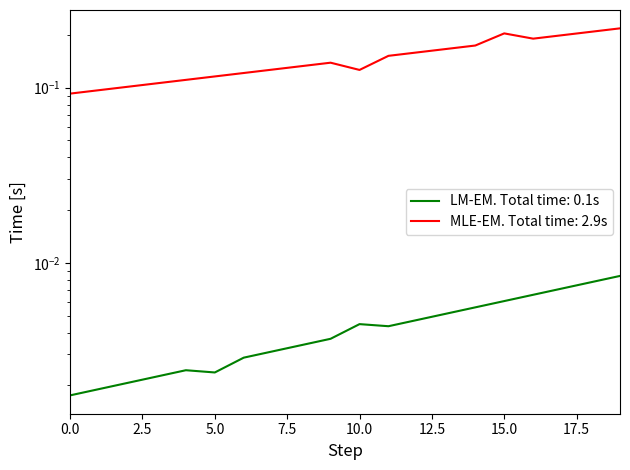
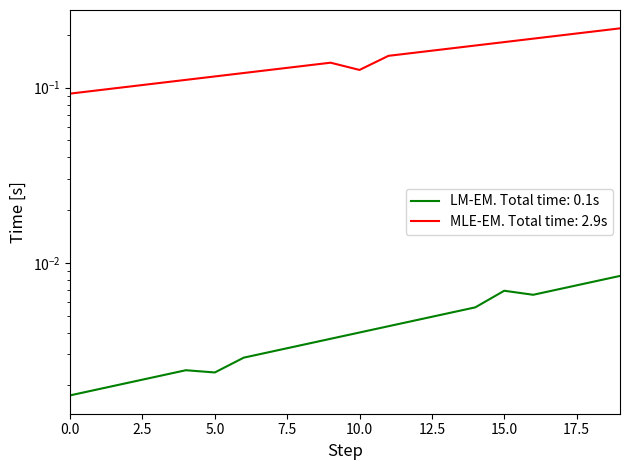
LM-EM. Total time: 0.1s, 10.0: 0.0045 -> 0.0040
LM-EM. Total time: 0.1s, 15.0: 0.0061 -> 0.0069
MLE-EM. Total time: 2.9s, 15.0: 0.20 -> 0.18
